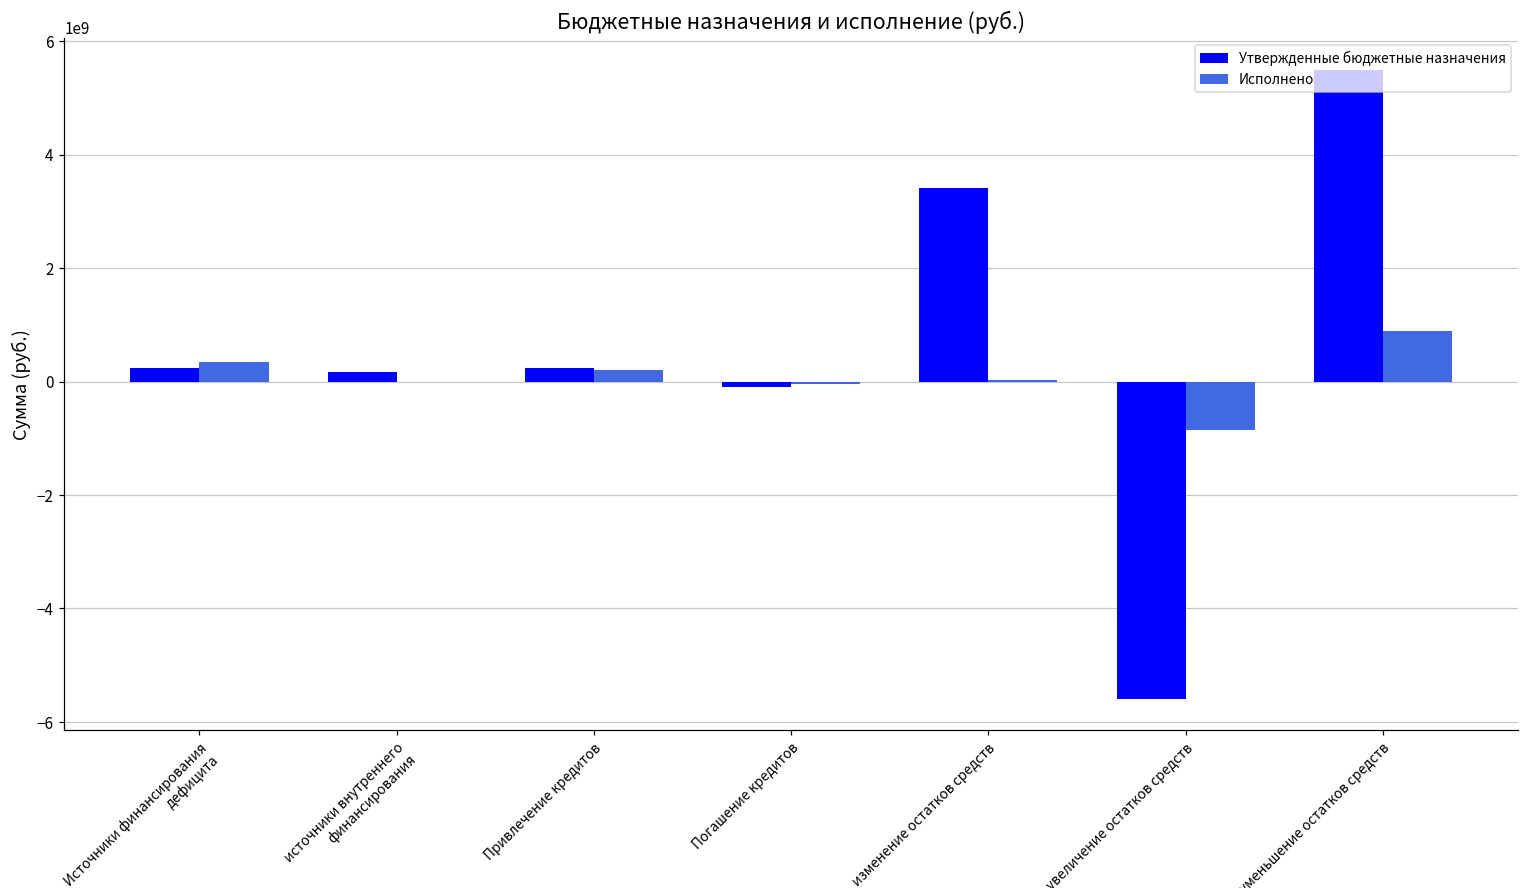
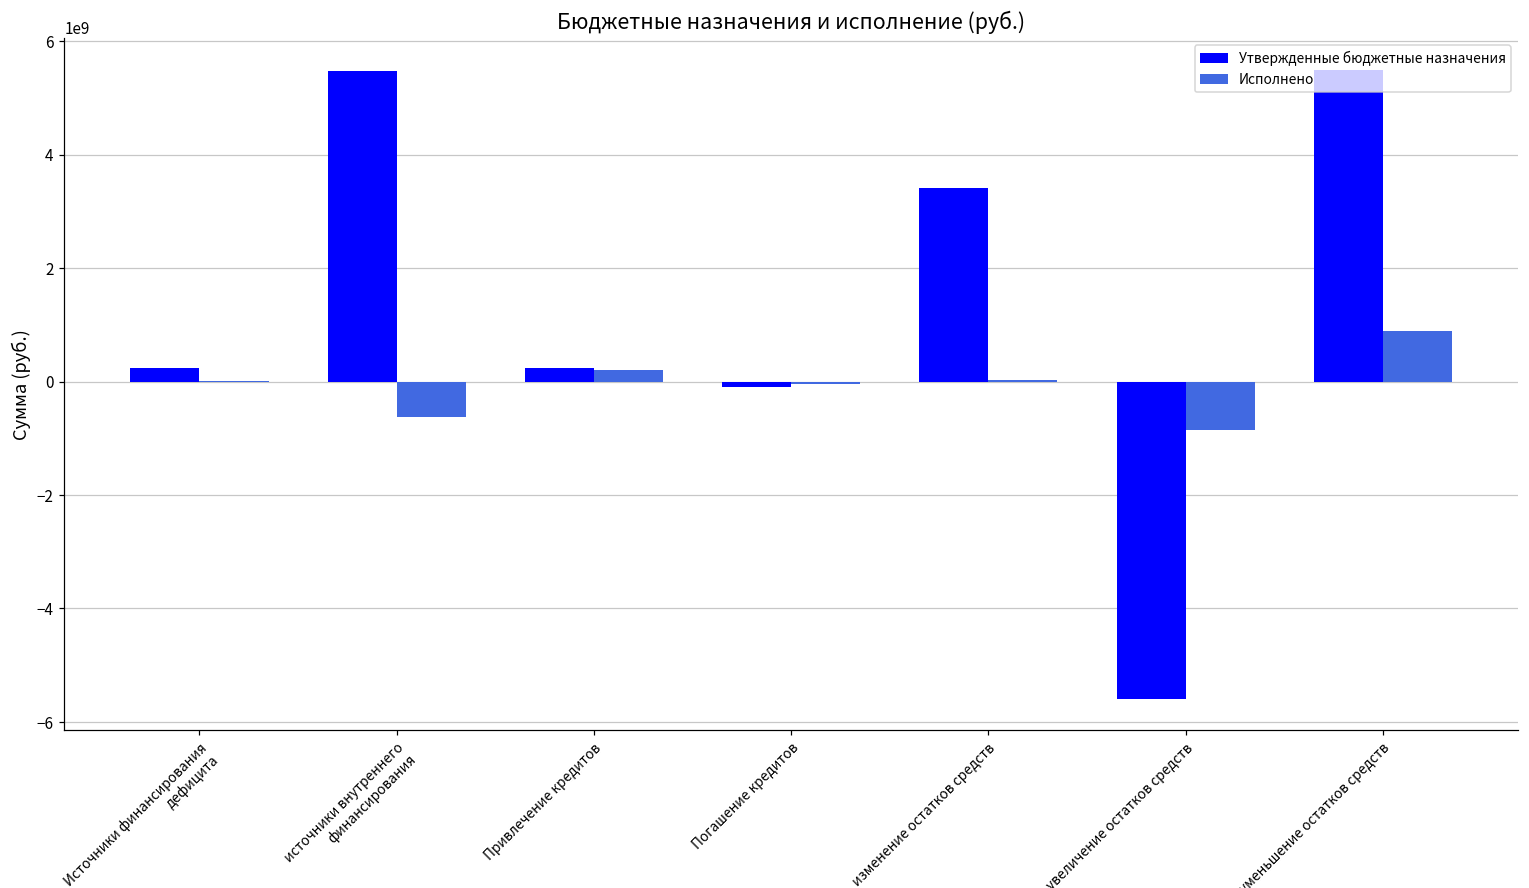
Исполнено, Источники финансирования дефицита: 300000000 -> 0
Утвержденные бюджетные назначения, источники внутреннего финансирования: 200000000 -> 5500000000
Исполнено, источники внутреннего финансирования: 0 -> -600000000
